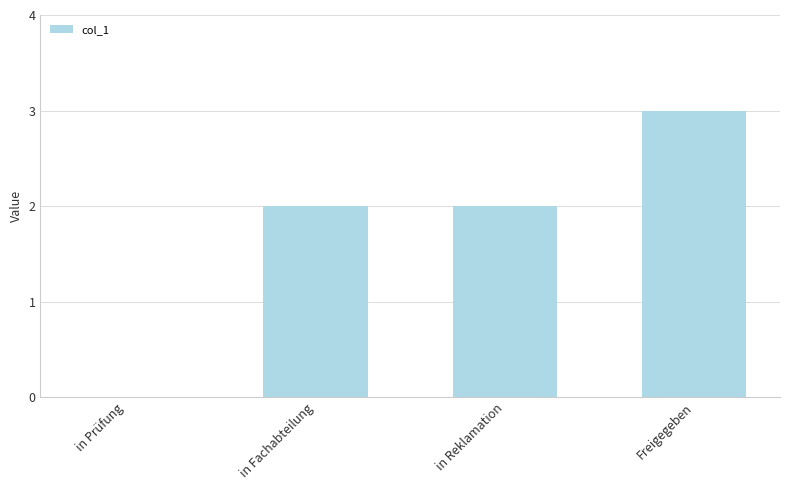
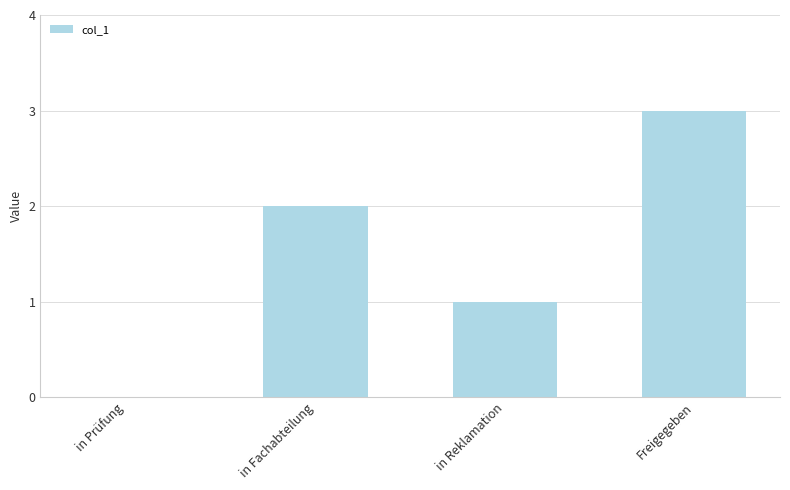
in Reklamation: 2 -> 1
